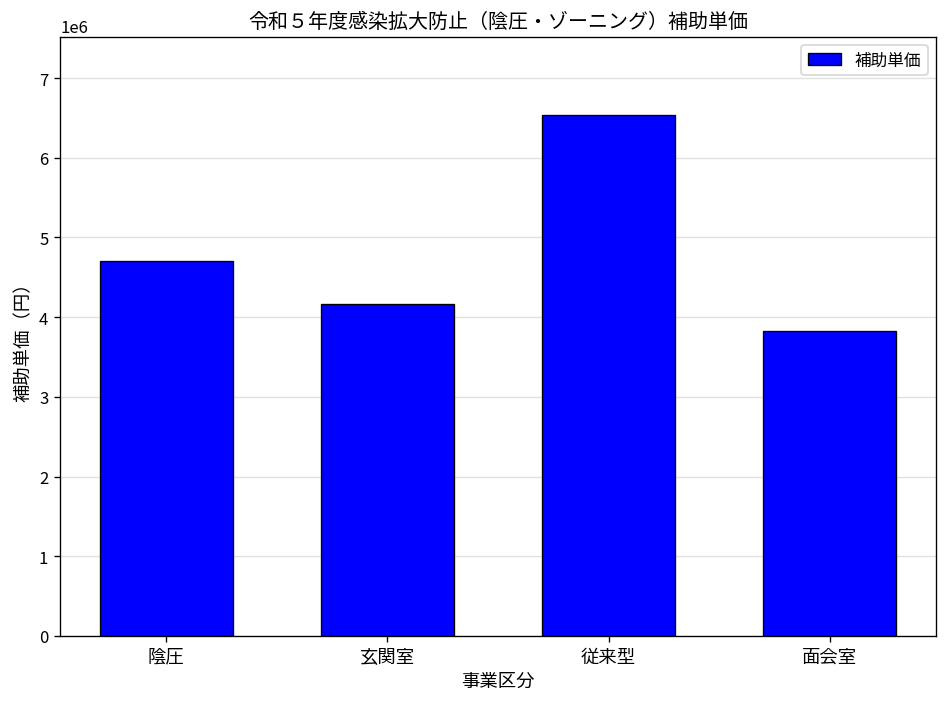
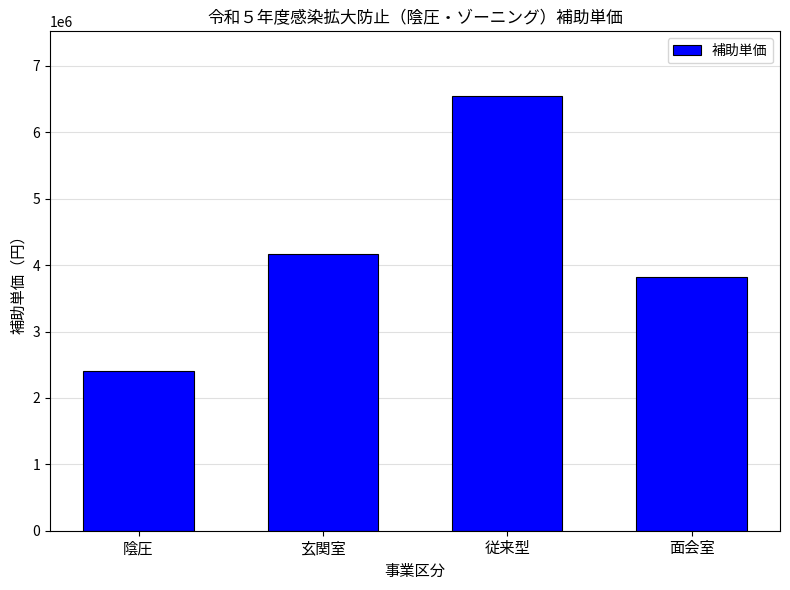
陰圧: 4700000 -> 2400000
